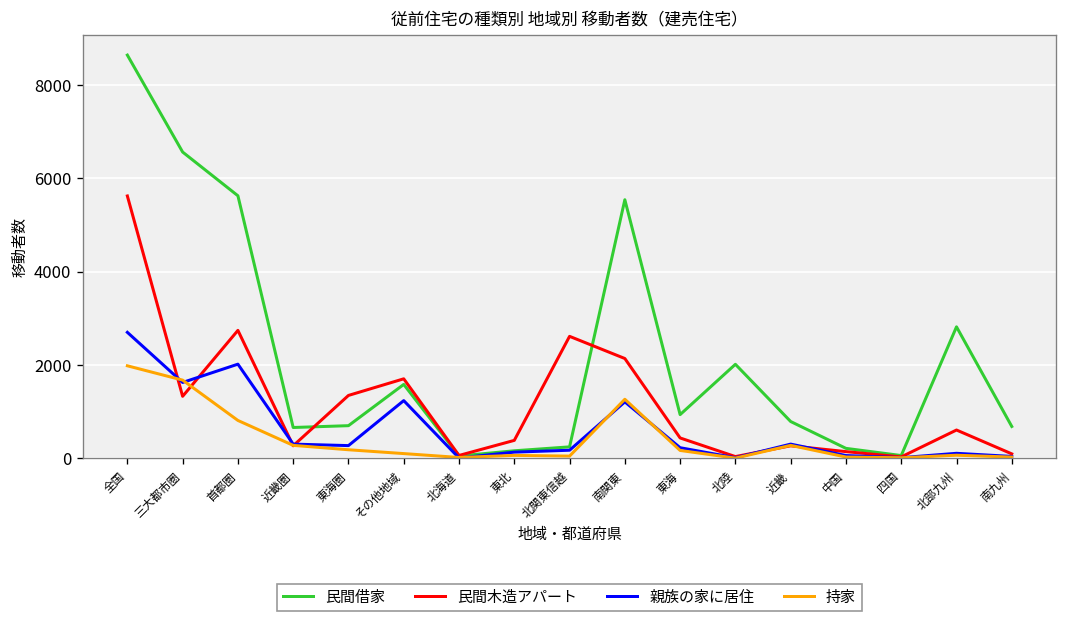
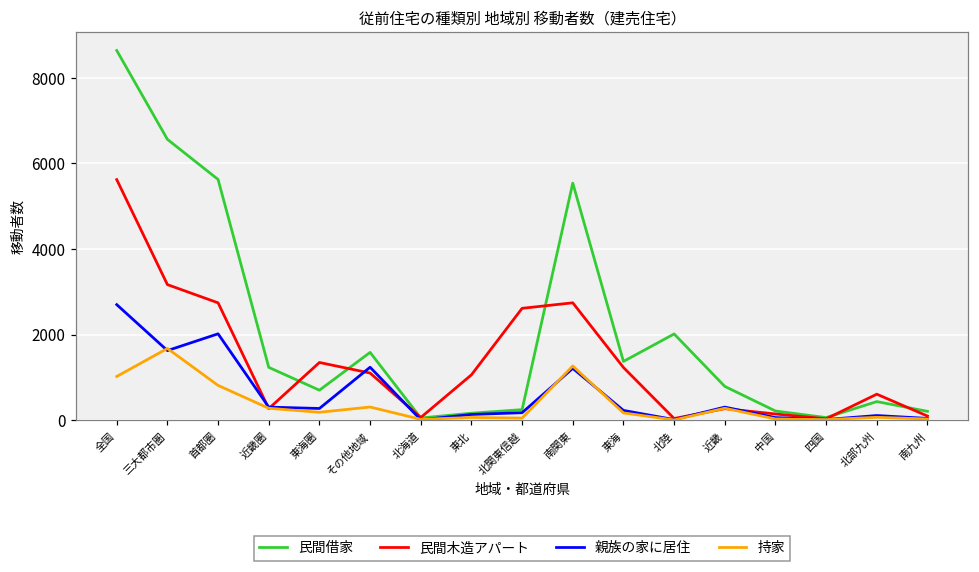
持家, 全国: 2000 -> 1000
民間木造アパート, 三大都市圏: 1300 -> 3200
民間借家, 近畿圏: 700 -> 1200
民間木造アパート, その他地域: 1700 -> 1100
持家, その他地域: 100 -> 300
民間木造アパート, 東北: 400 -> 1100
民間木造アパート, 南関東: 2100 -> 2700
民間借家, 東海: 900 -> 1400
民間木造アパート, 東海: 400 -> 1200
民間借家, 北部九州: 2800 -> 400
民間借家, 南九州: 700 -> 200
